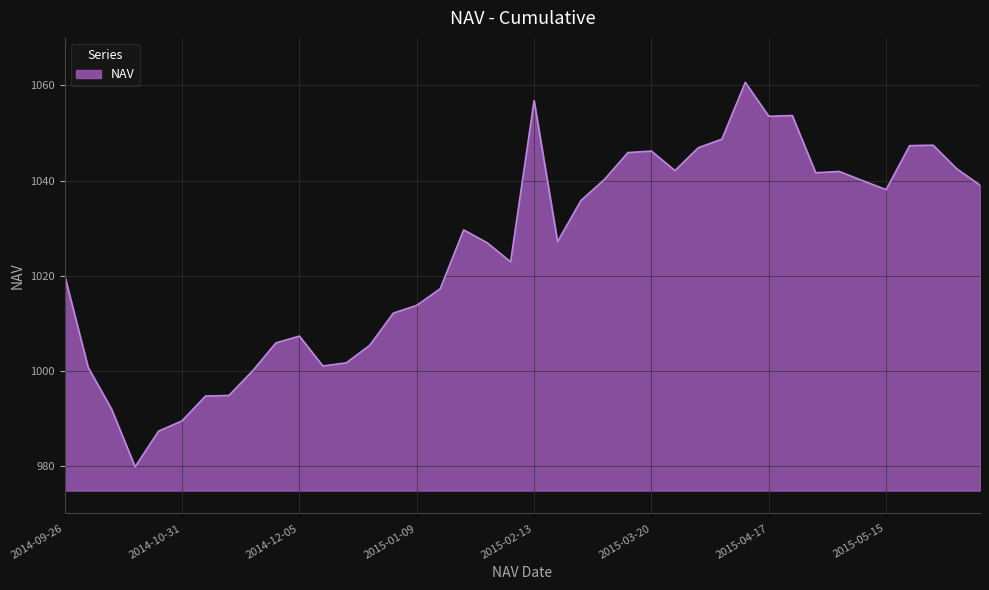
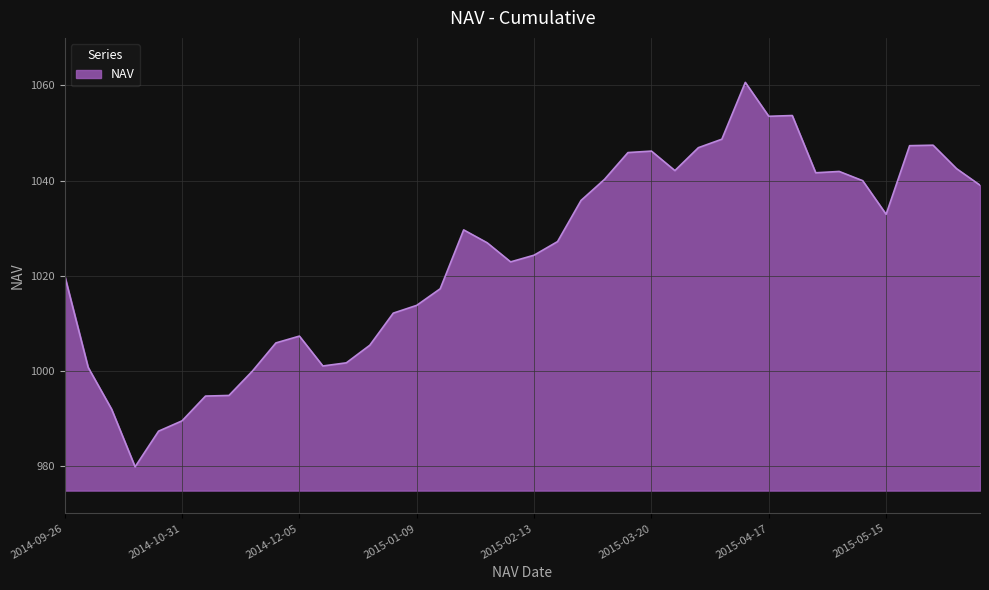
2015-02-13: 1057 -> 1024
2015-05-15: 1038 -> 1033
